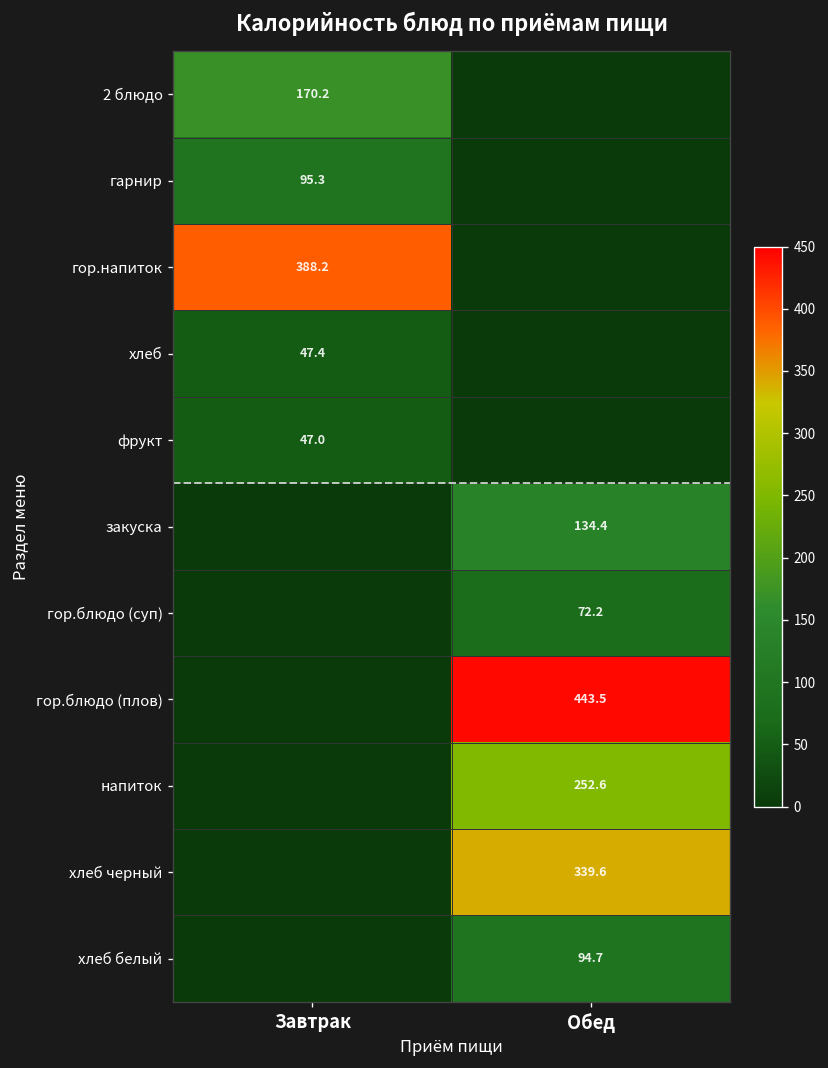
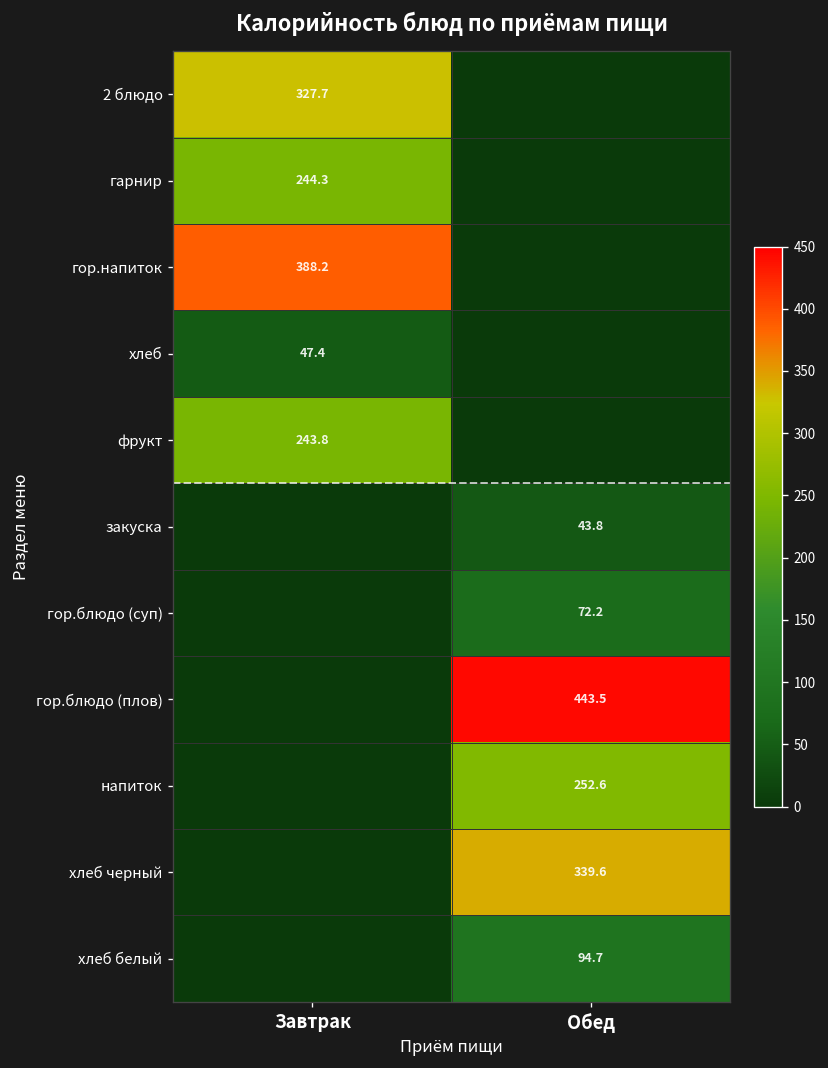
2 блюдо, Завтрак: 170.2 -> 327.7
гарнир, Завтрак: 95.3 -> 244.3
фрукт, Завтрак: 47.0 -> 243.8
закуска, Обед: 134.4 -> 43.8
